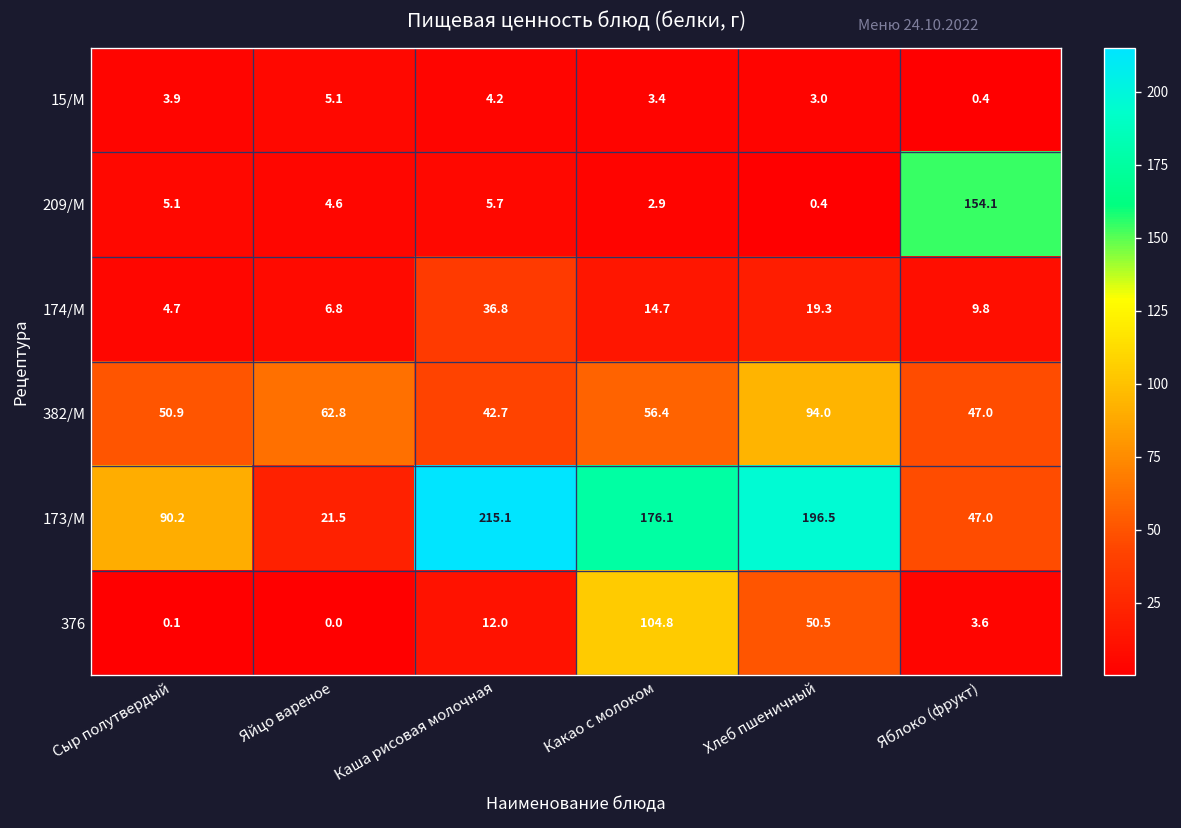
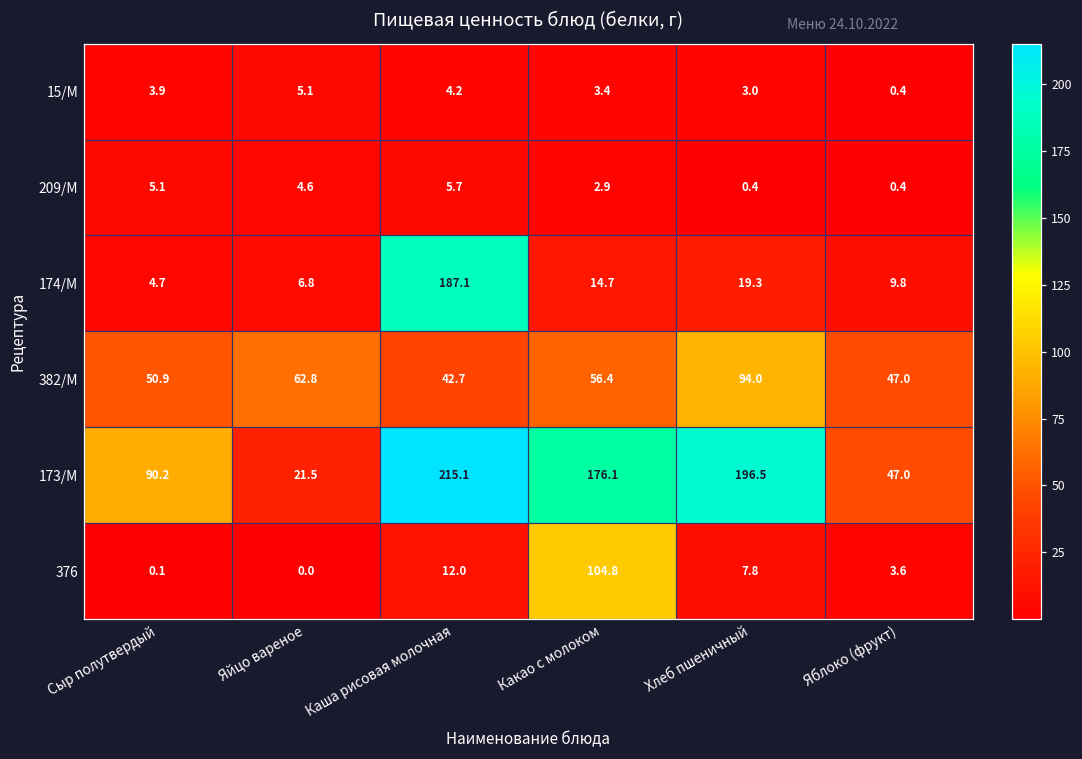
209/М, Яблоко (фрукт): 154.1 -> 0.4
174/М, Каша рисовая молочная: 36.8 -> 187.1
376, Хлеб пшеничный: 50.5 -> 7.8
